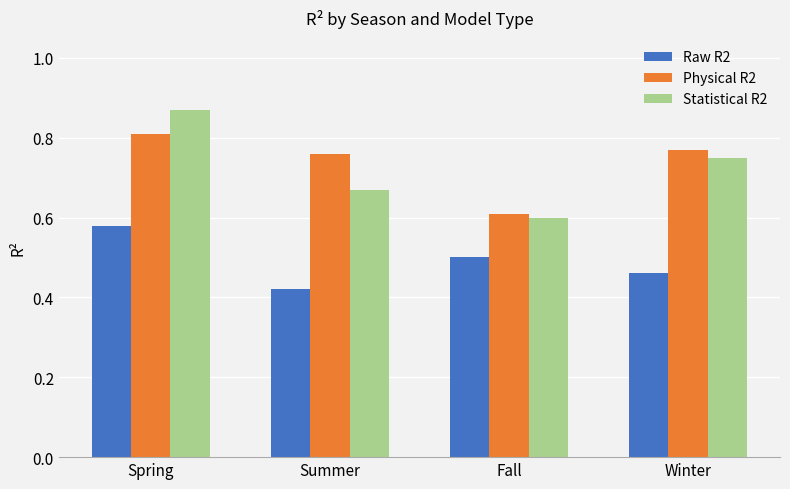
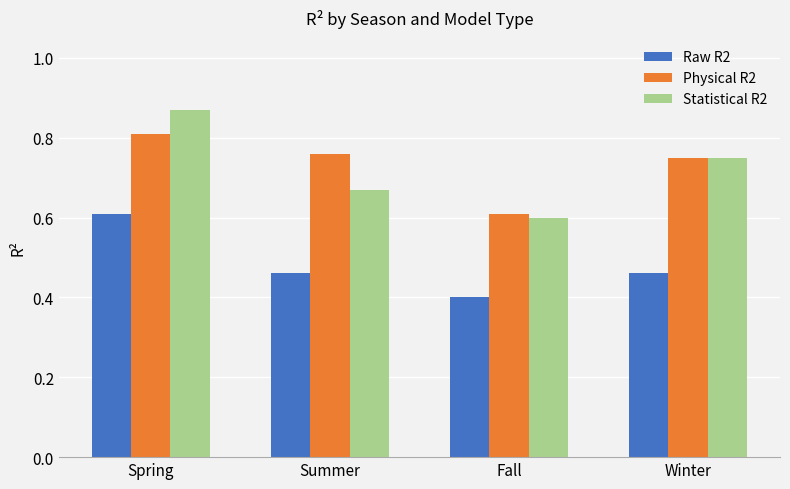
Raw R2, Spring: 0.58 -> 0.61
Raw R2, Summer: 0.42 -> 0.46
Raw R2, Fall: 0.5 -> 0.4
Physical R2, Winter: 0.77 -> 0.75
